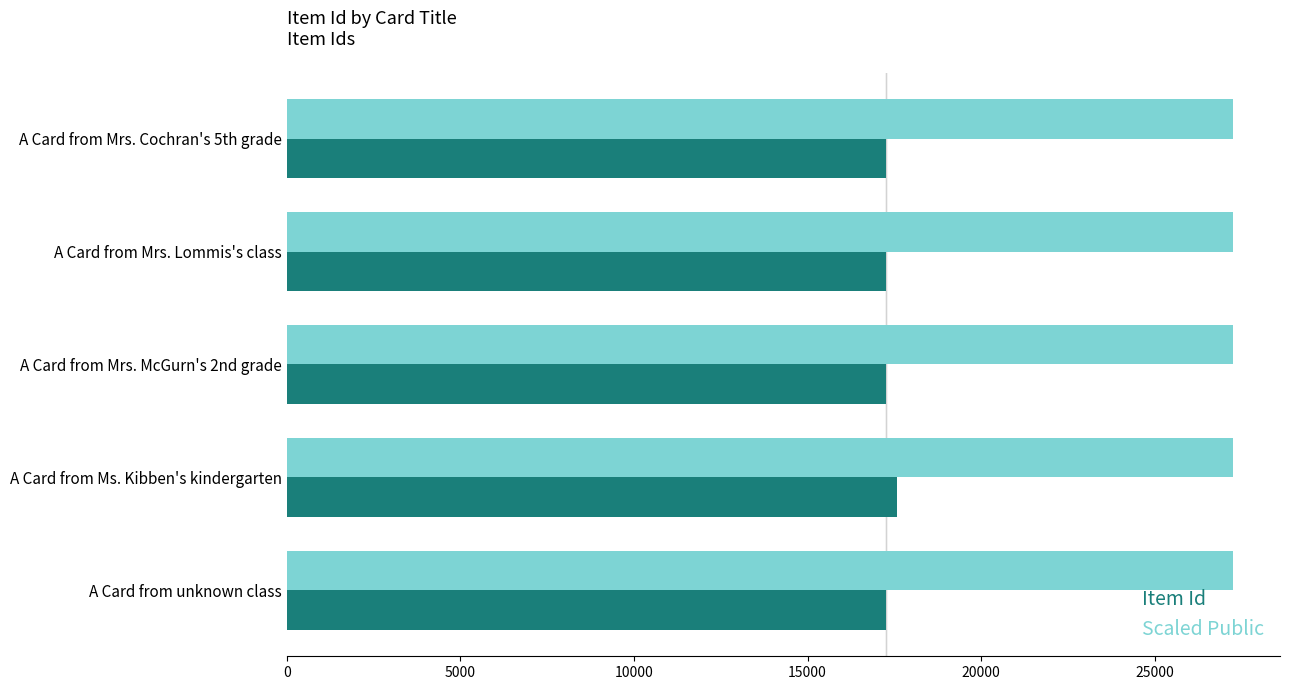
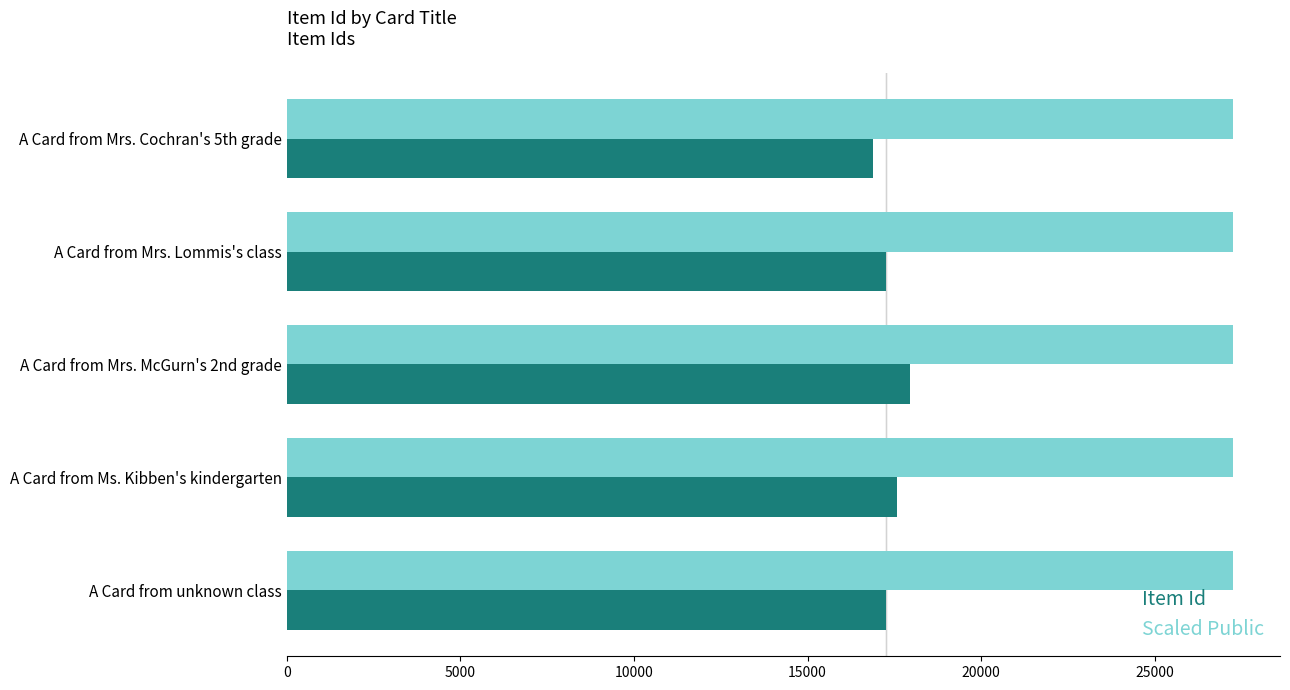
Item Id, A Card from Mrs. Cochran's 5th grade: 17300 -> 16900
Item Id, A Card from Mrs. McGurn's 2nd grade: 17300 -> 18000
